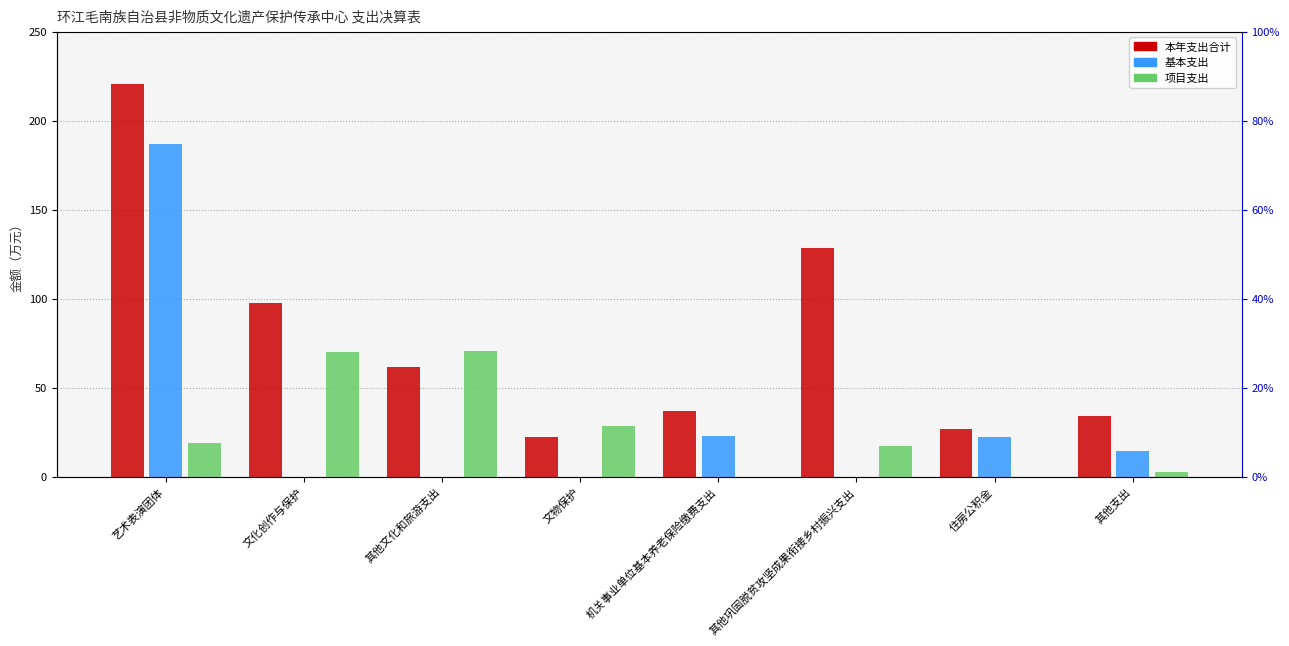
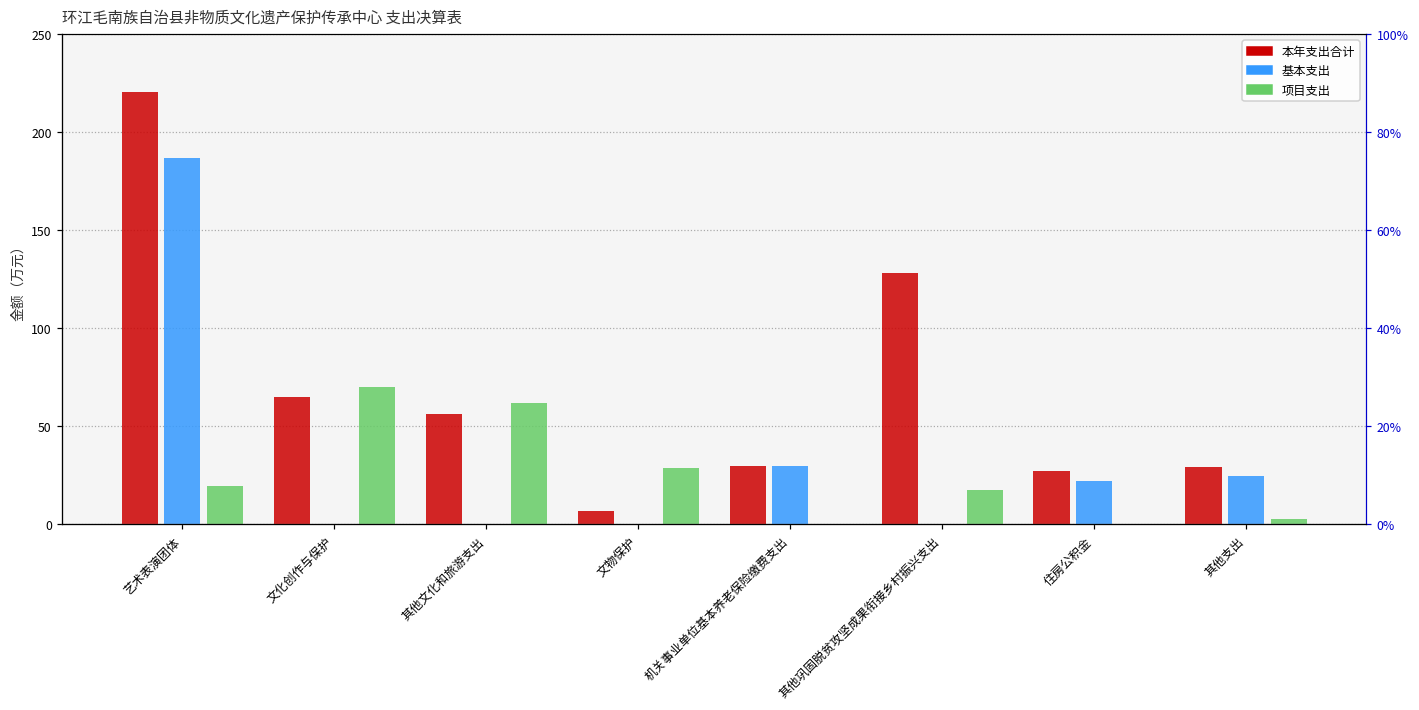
本年支出合计, 文化创作与保护: 98 -> 65
本年支出合计, 其他文化和旅游支出: 62 -> 56
项目支出, 其他文化和旅游支出: 71 -> 62
本年支出合计, 文物保护: 22 -> 7
本年支出合计, 机关事业单位基本养老保险缴费支出: 37 -> 30
基本支出, 机关事业单位基本养老保险缴费支出: 23 -> 30
本年支出合计, 其他支出: 34 -> 29
基本支出, 其他支出: 15 -> 25
